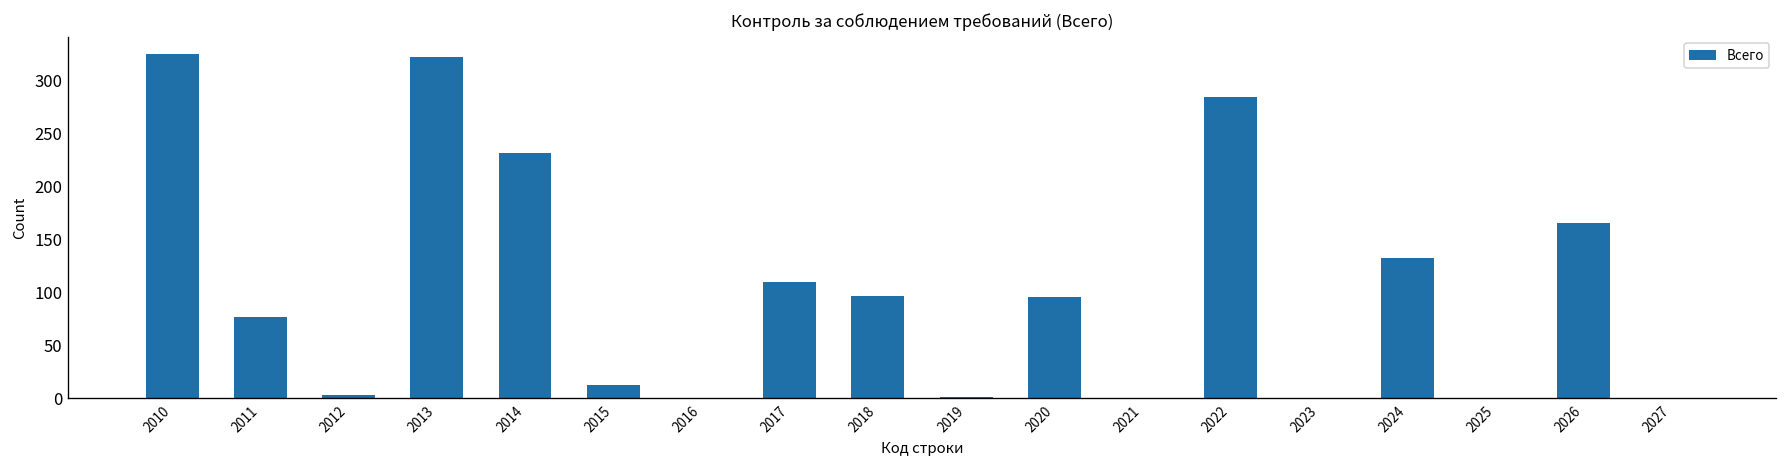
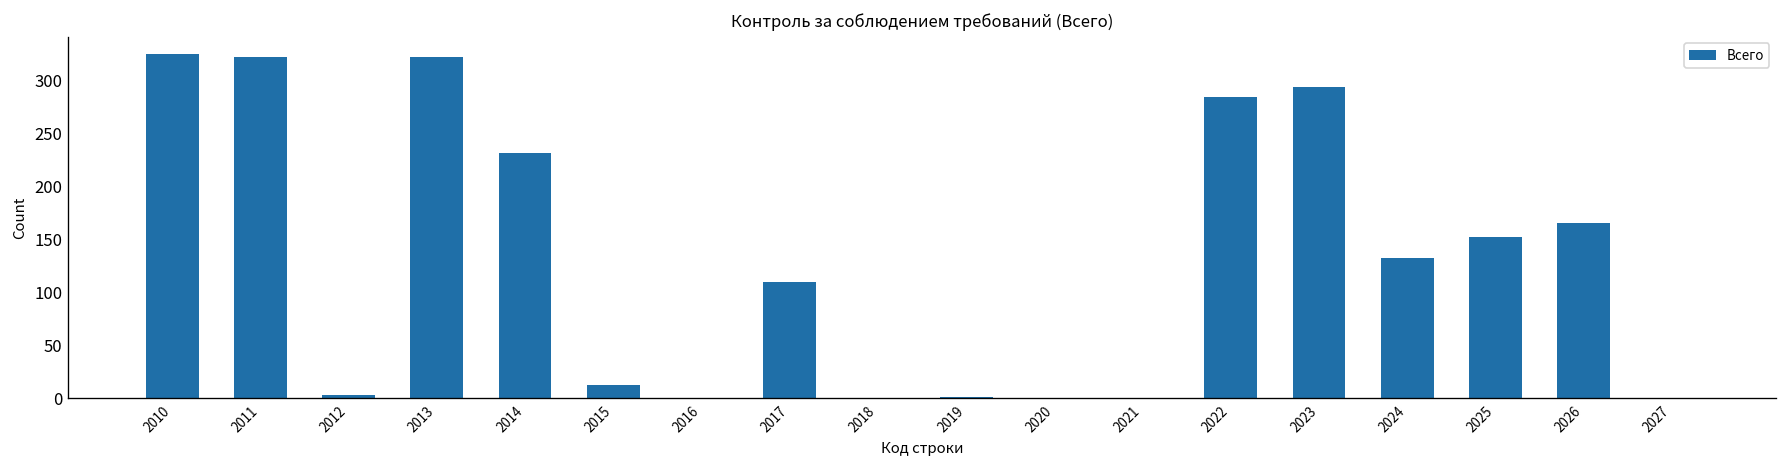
2011: 80 -> 320
2018: 100 -> 0
2020: 100 -> 0
2023: 0 -> 290
2025: 0 -> 150
